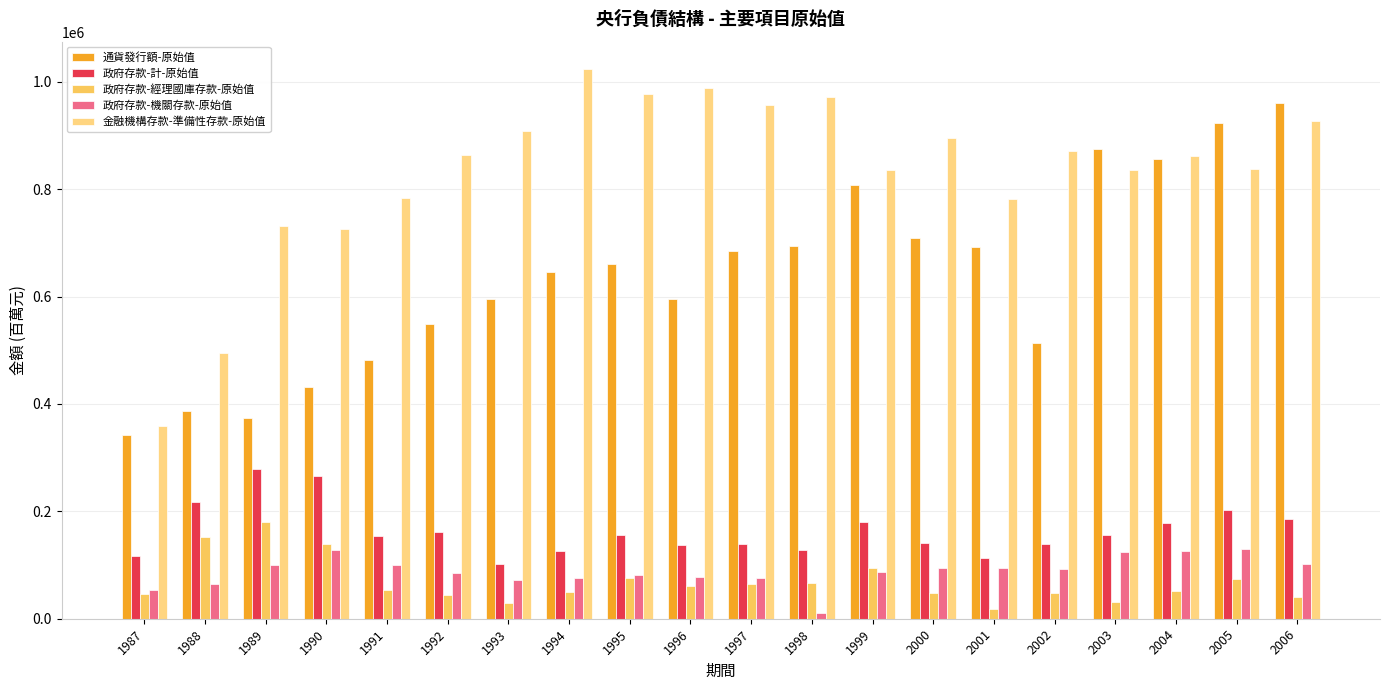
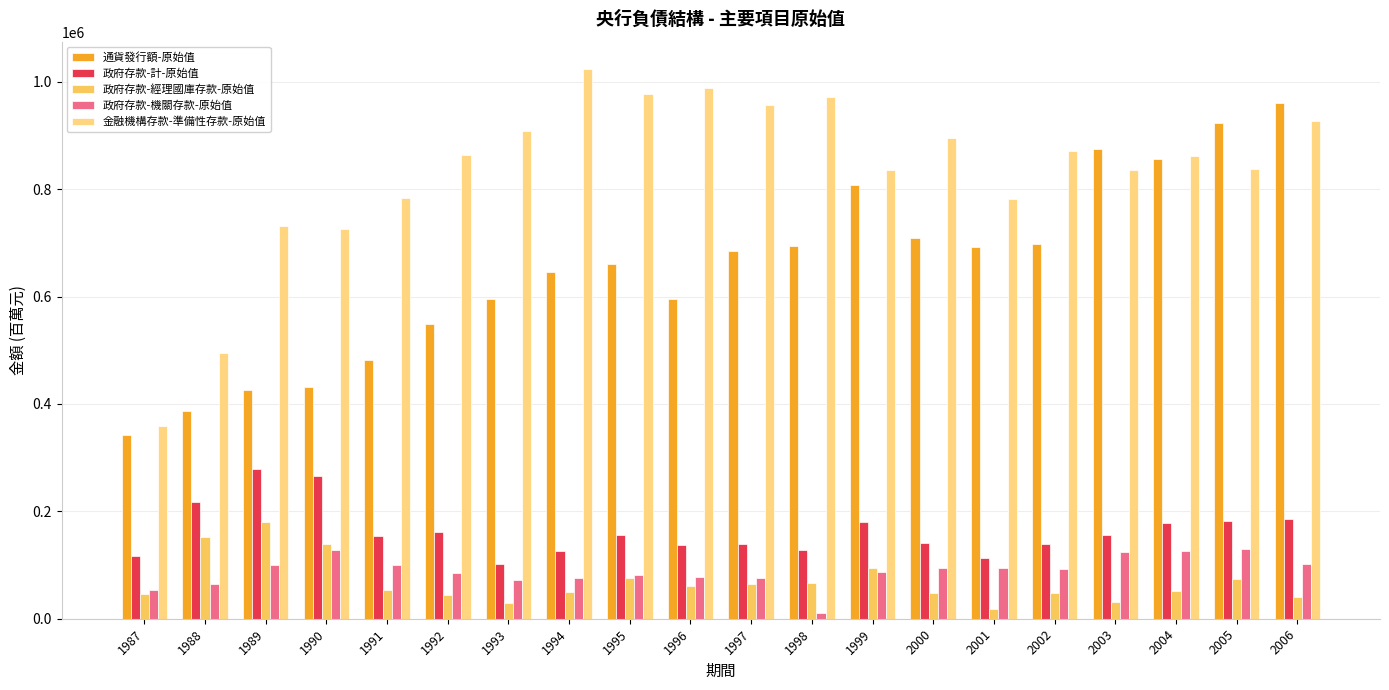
通貨發行額-原始值, 1989: 370000 -> 430000
通貨發行額-原始值, 2002: 510000 -> 700000
政府存款-計-原始值, 2005: 200000 -> 180000
